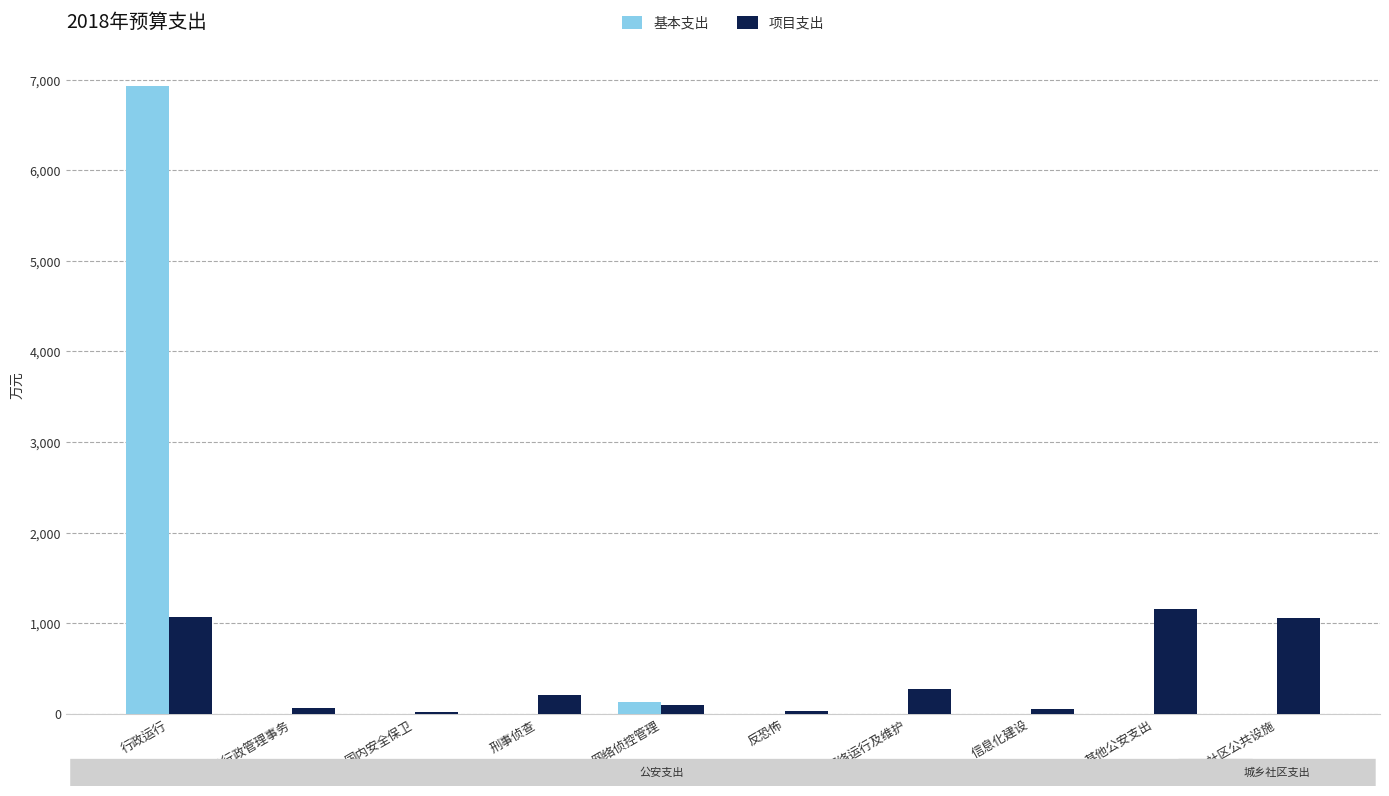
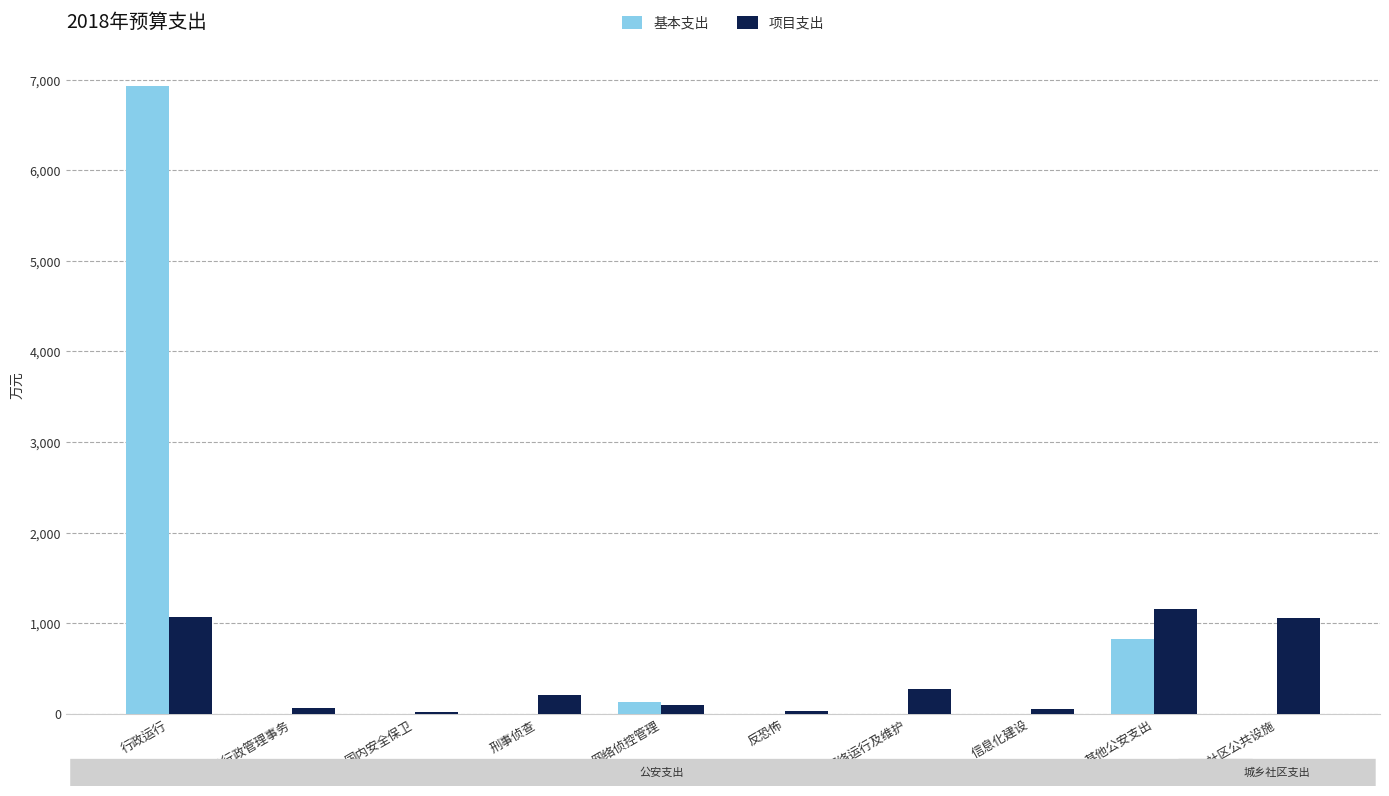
基本支出, 其他公安支出: 0 -> 800
